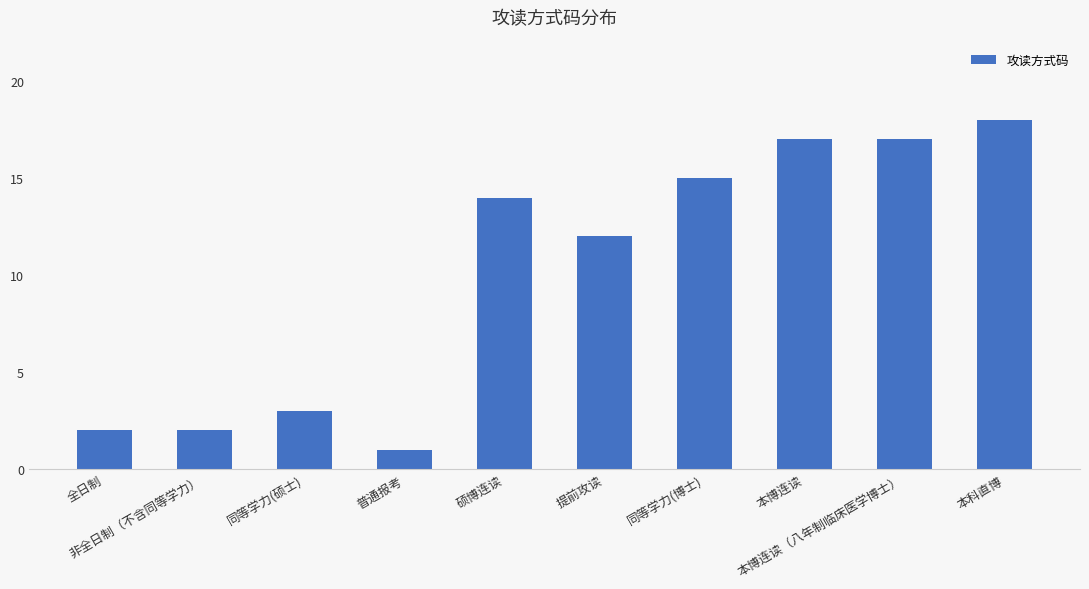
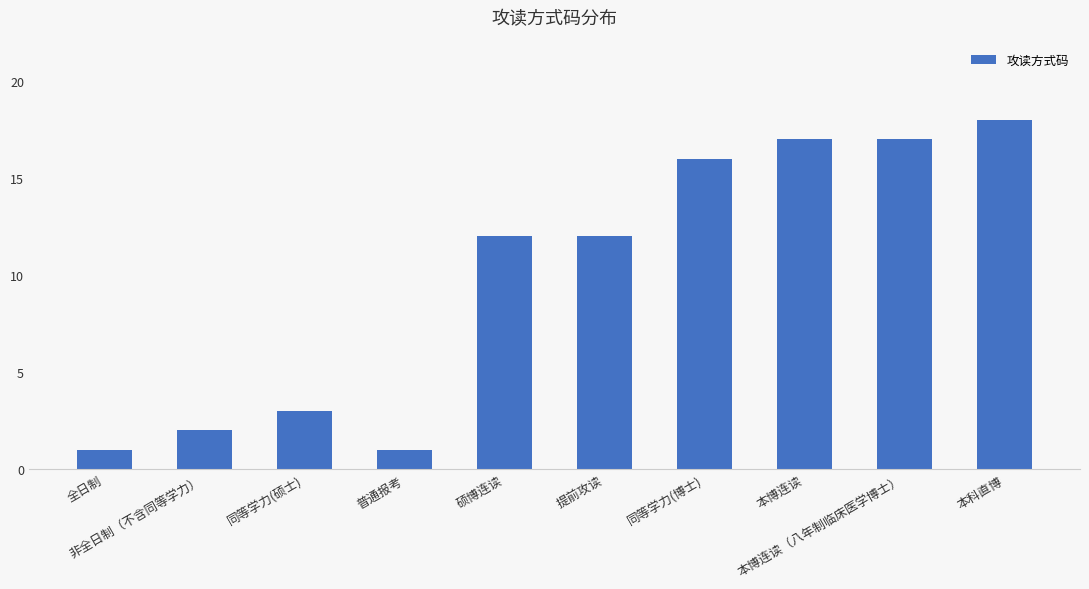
全日制: 2 -> 1
硕博连读: 14 -> 12
同等学力(博士): 15 -> 16
